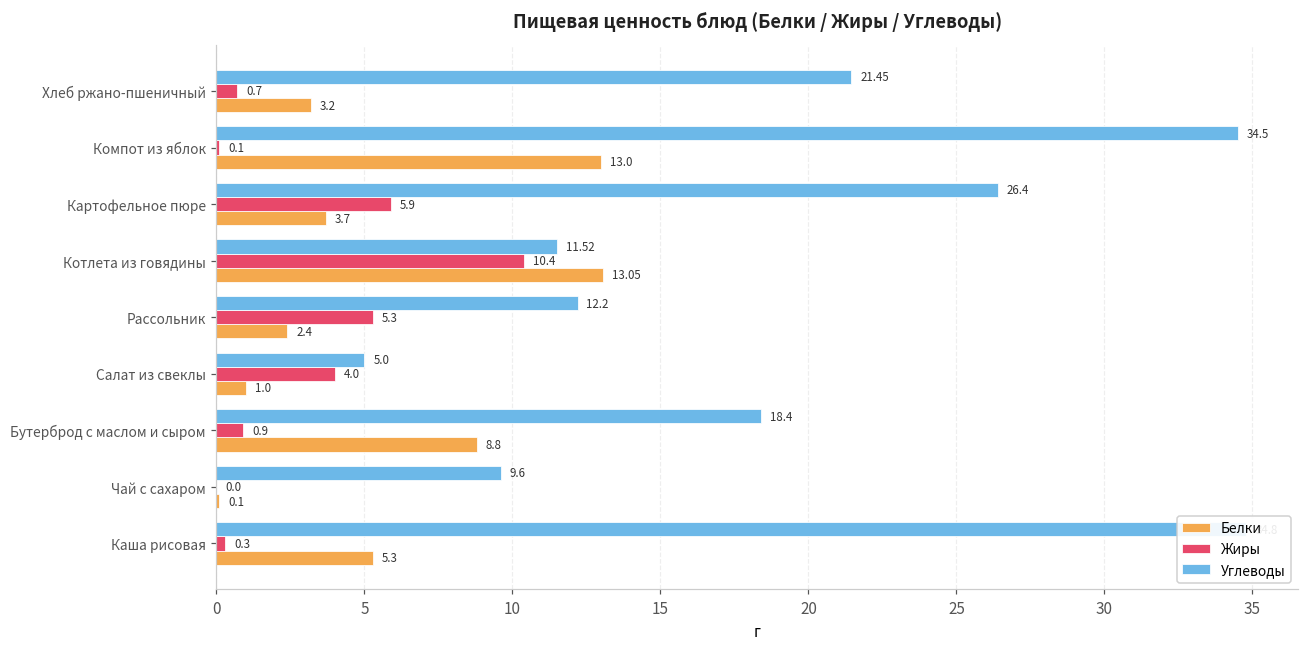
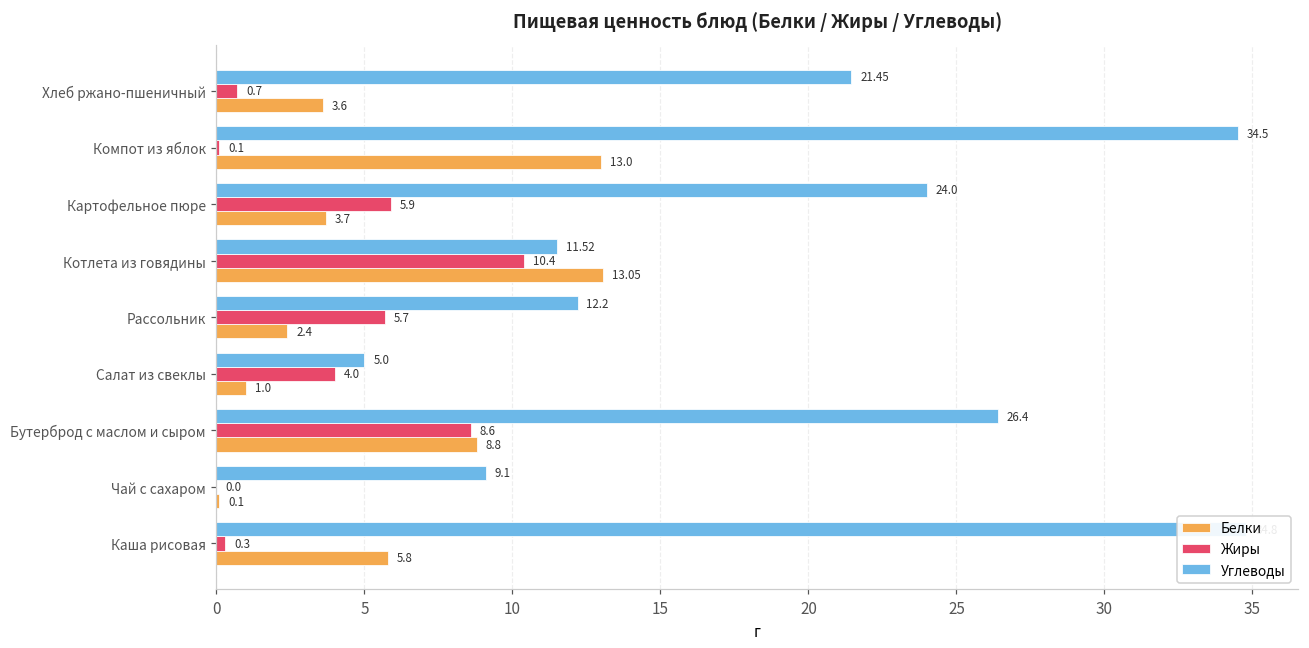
Белки, Хлеб ржано-пшеничный: 3.2 -> 3.6
Углеводы, Картофельное пюре: 26.4 -> 24.0
Жиры, Рассольник: 5.3 -> 5.7
Углеводы, Бутерброд с маслом и сыром: 18.4 -> 26.4
Жиры, Бутерброд с маслом и сыром: 0.9 -> 8.6
Углеводы, Чай с сахаром: 9.6 -> 9.1
Белки, Каша рисовая: 5.3 -> 5.8
